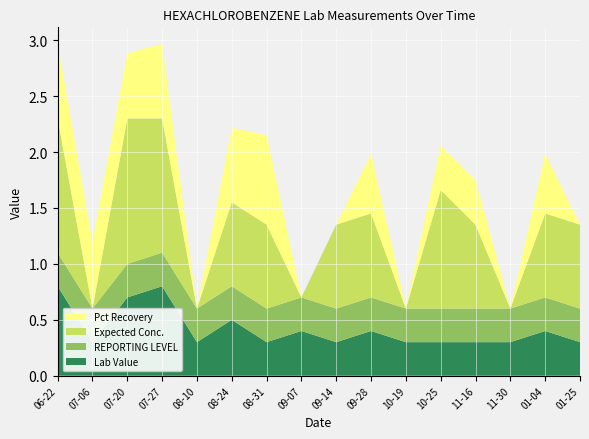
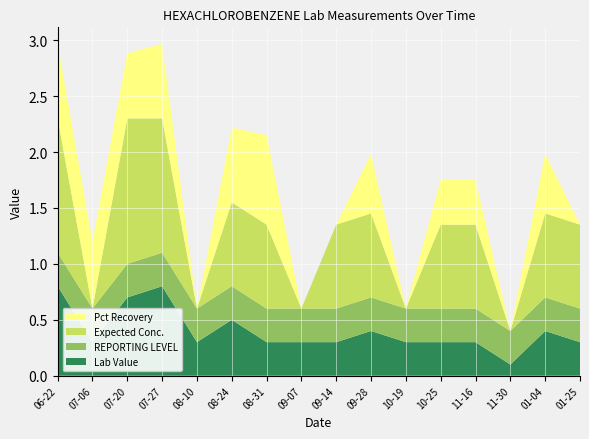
Lab Value, 09-07: 0.4 -> 0.3
Expected Conc., 10-25: 1.06 -> 0.75
Lab Value, 11-30: 0.3 -> 0.1
